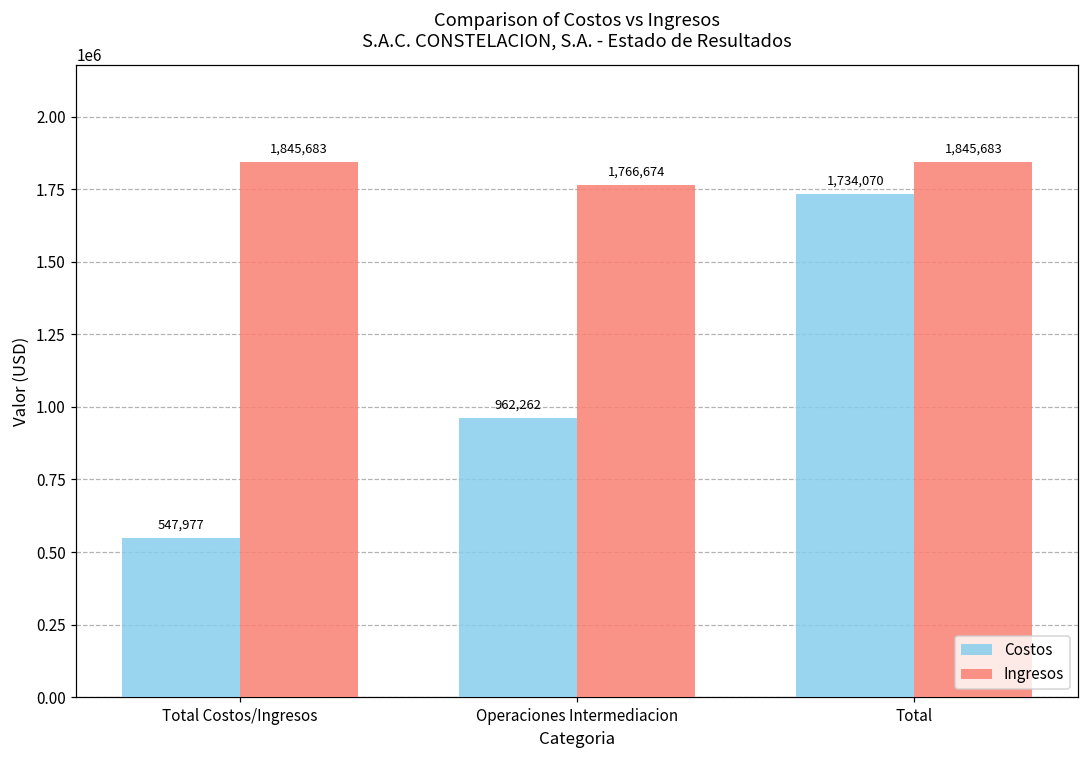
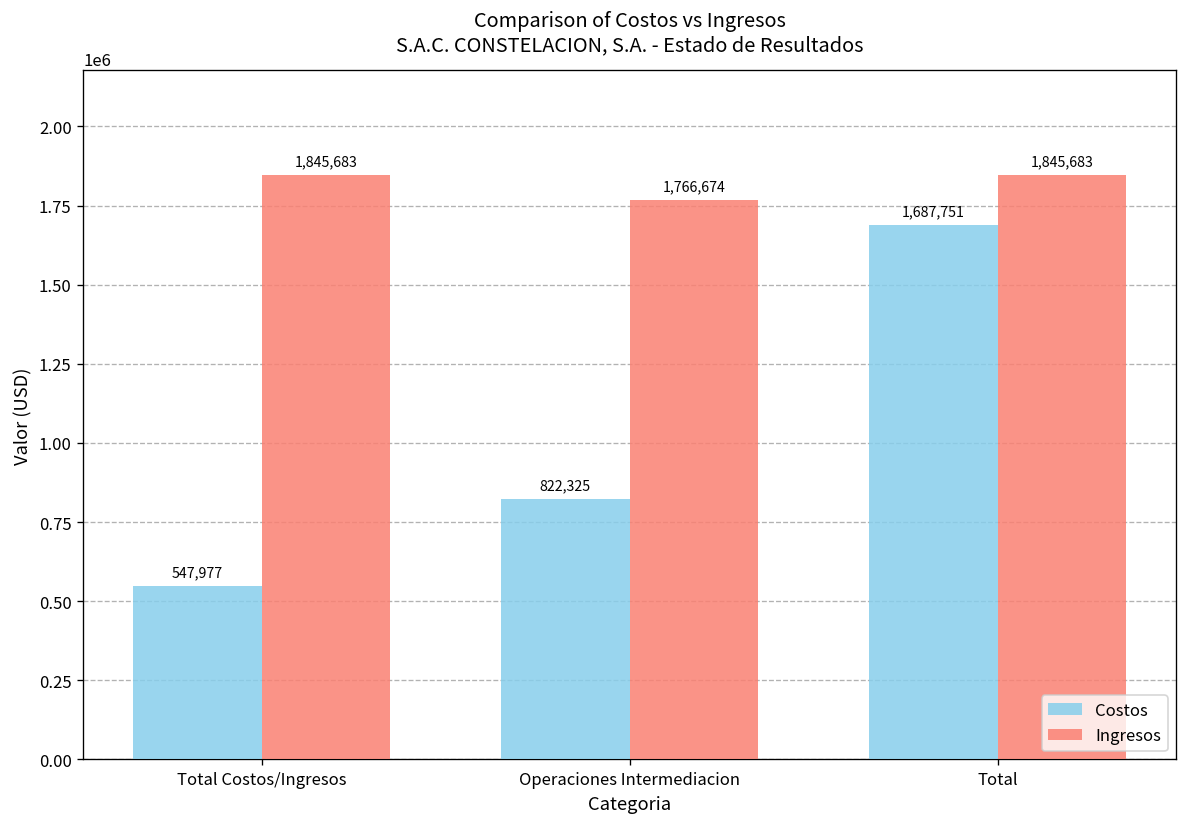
Costos, Operaciones Intermediacion: 962,262 -> 822,325
Costos, Total: 1,734,070 -> 1,687,751
